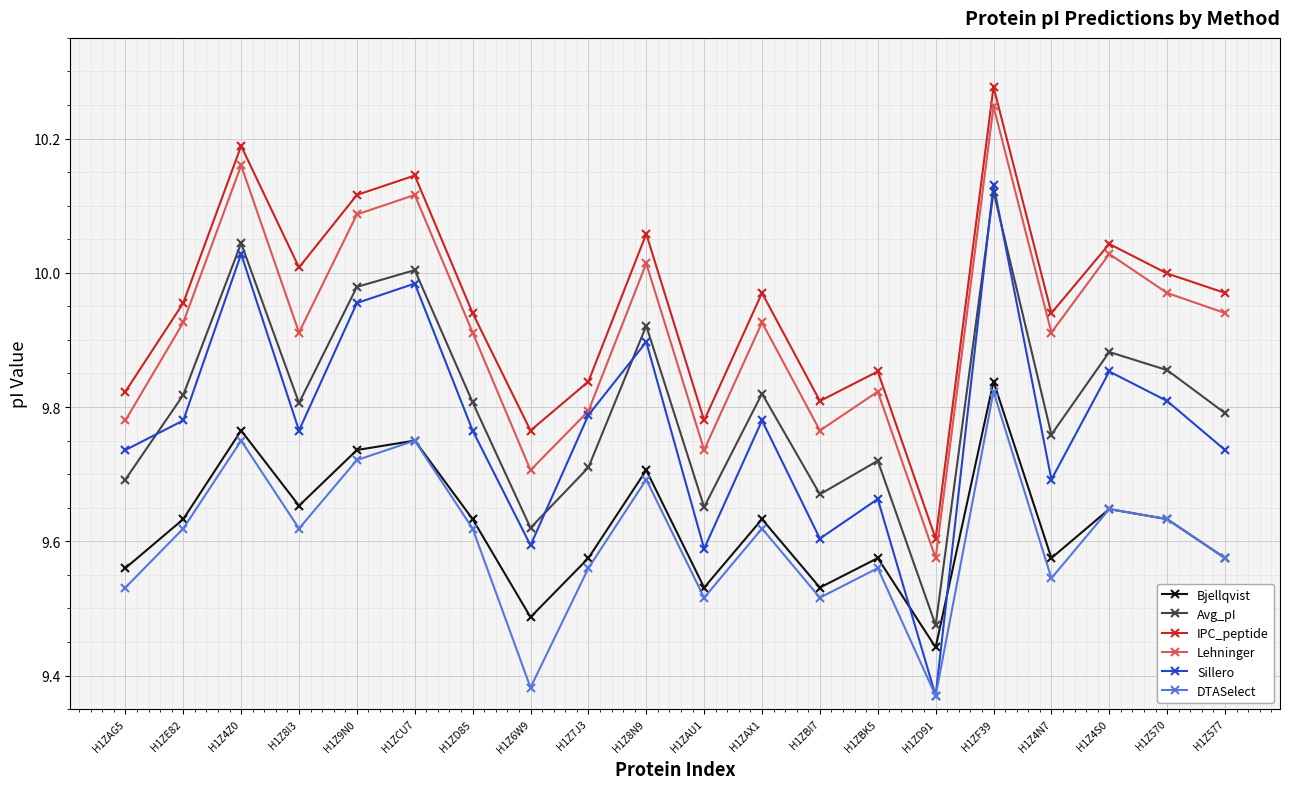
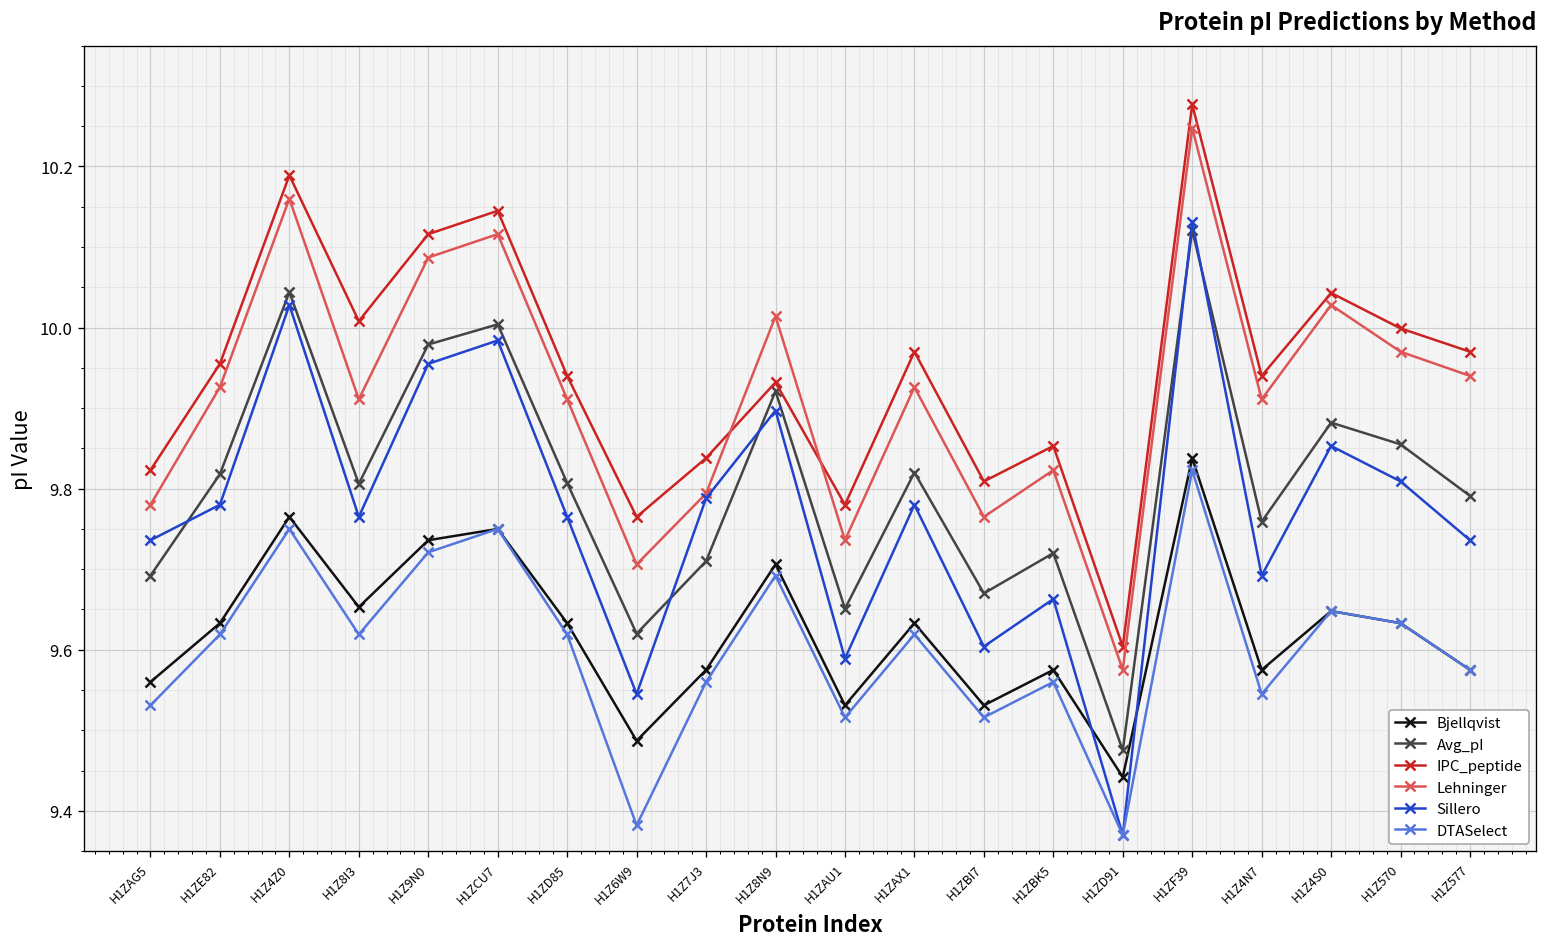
Sillero, H1Z6W9: 9.59 -> 9.55
IPC_peptide, H1Z8N9: 10.06 -> 9.93
